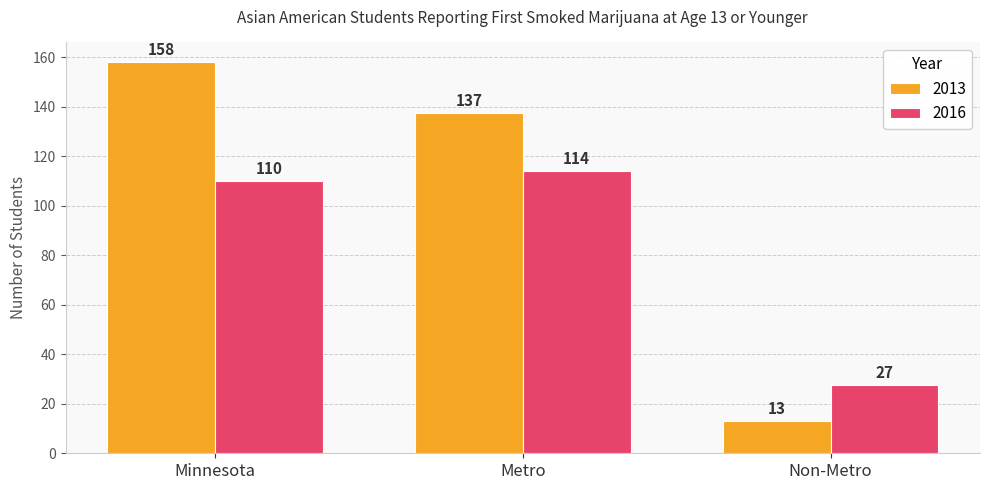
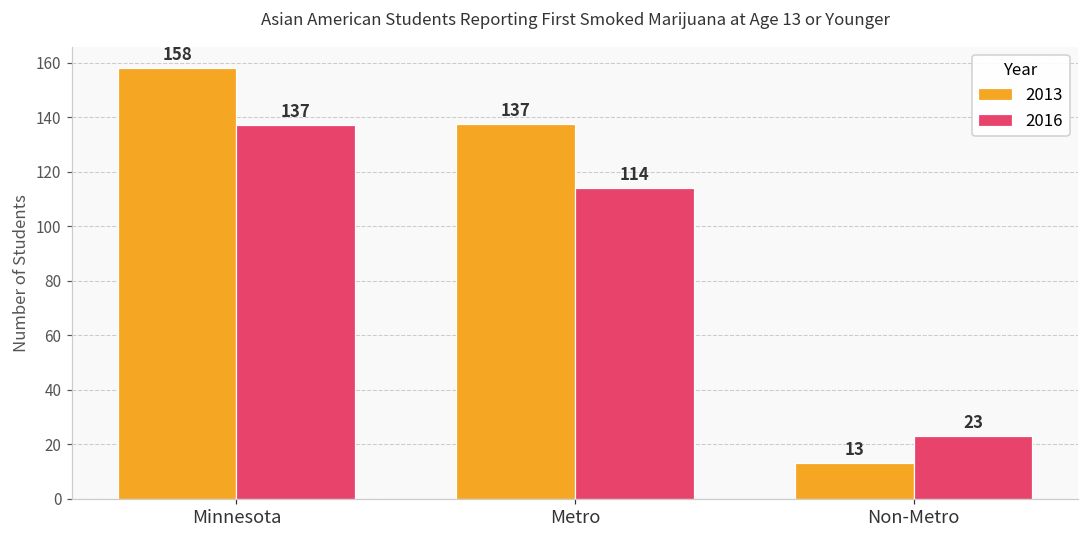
2016, Minnesota: 110 -> 137
2016, Non-Metro: 27 -> 23
